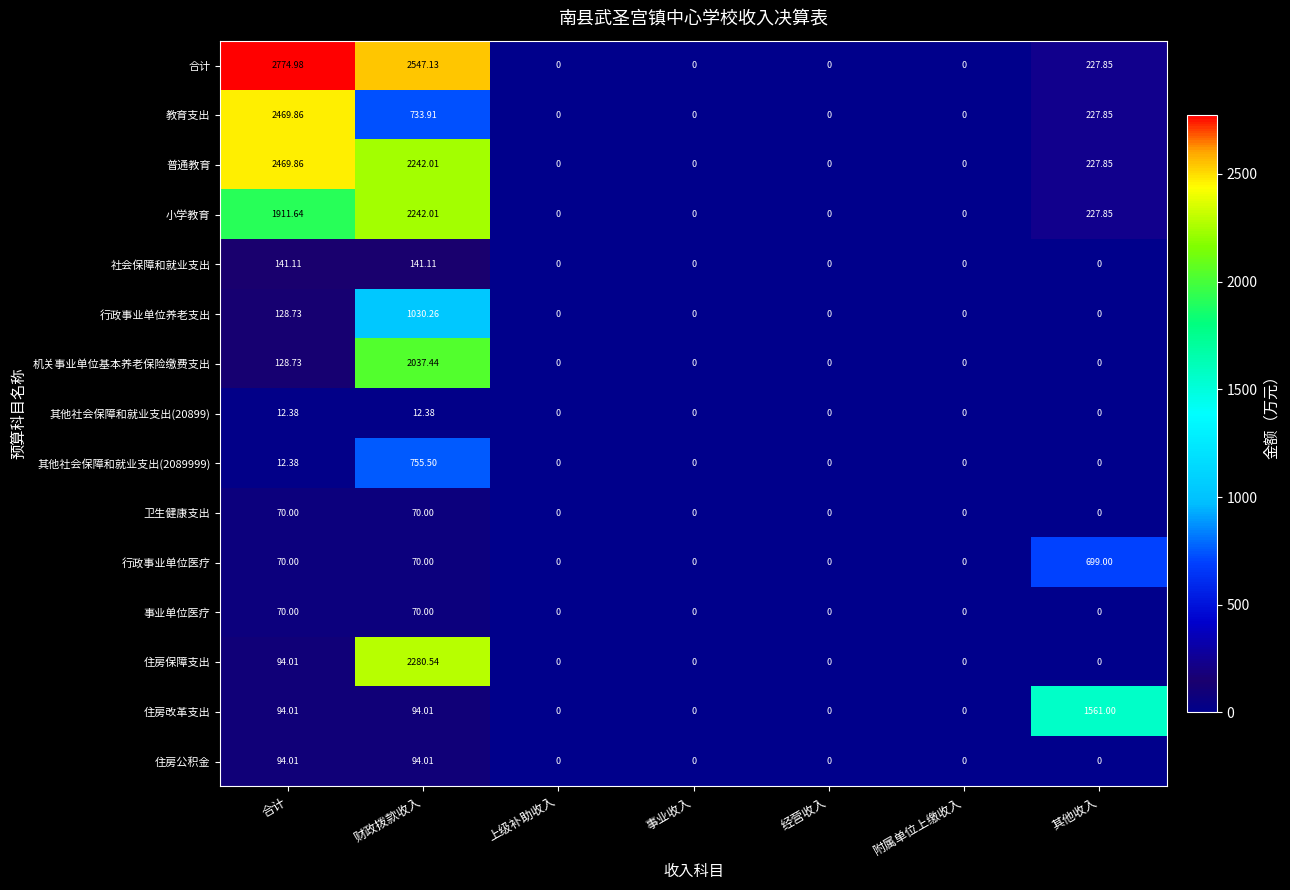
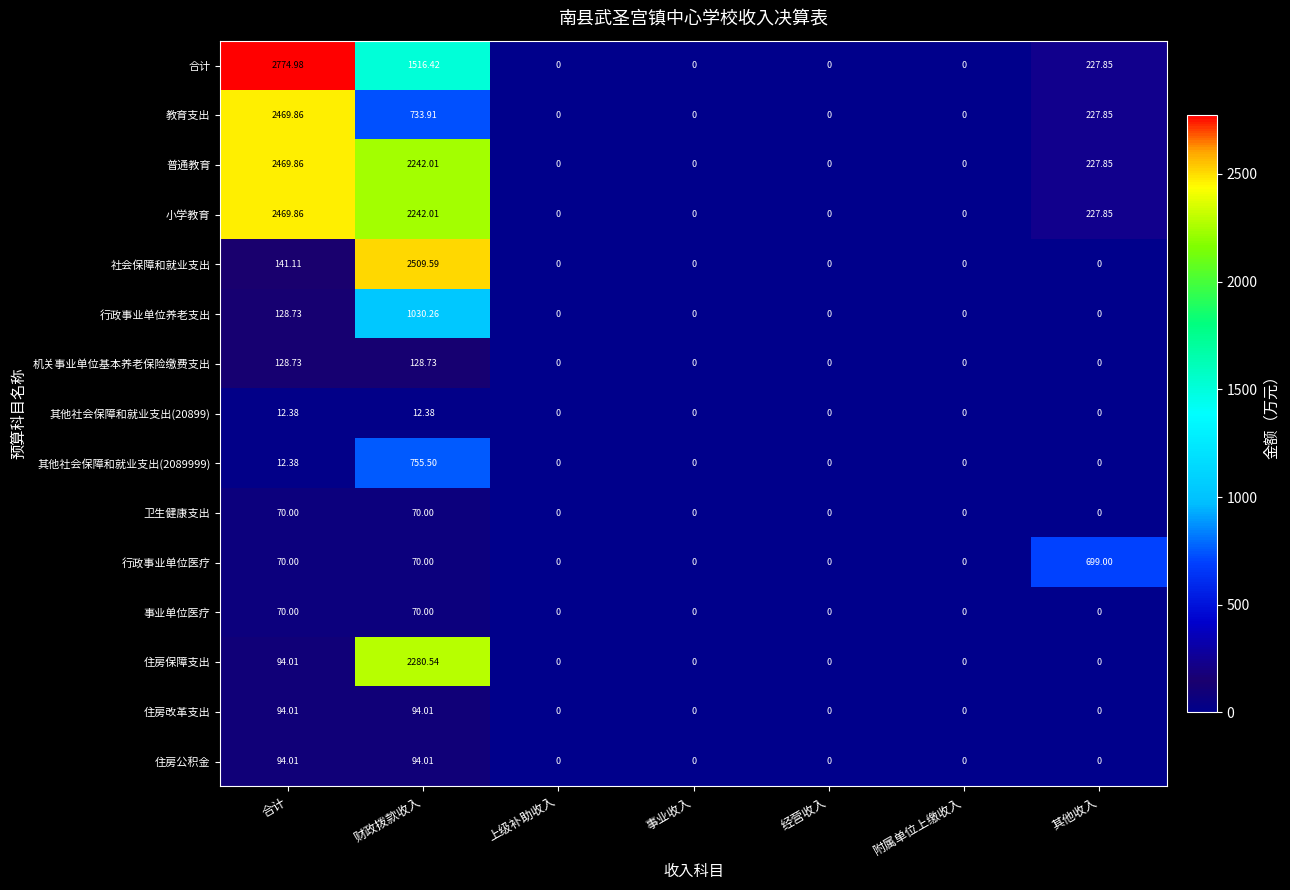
合计, 财政拨款收入: 2547.13 -> 1516.42
小学教育, 合计: 1911.64 -> 2469.86
社会保障和就业支出, 财政拨款收入: 141.11 -> 2509.59
机关事业单位基本养老保险缴费支出, 财政拨款收入: 2037.44 -> 128.73
住房改革支出, 其他收入: 1561.00 -> 0
